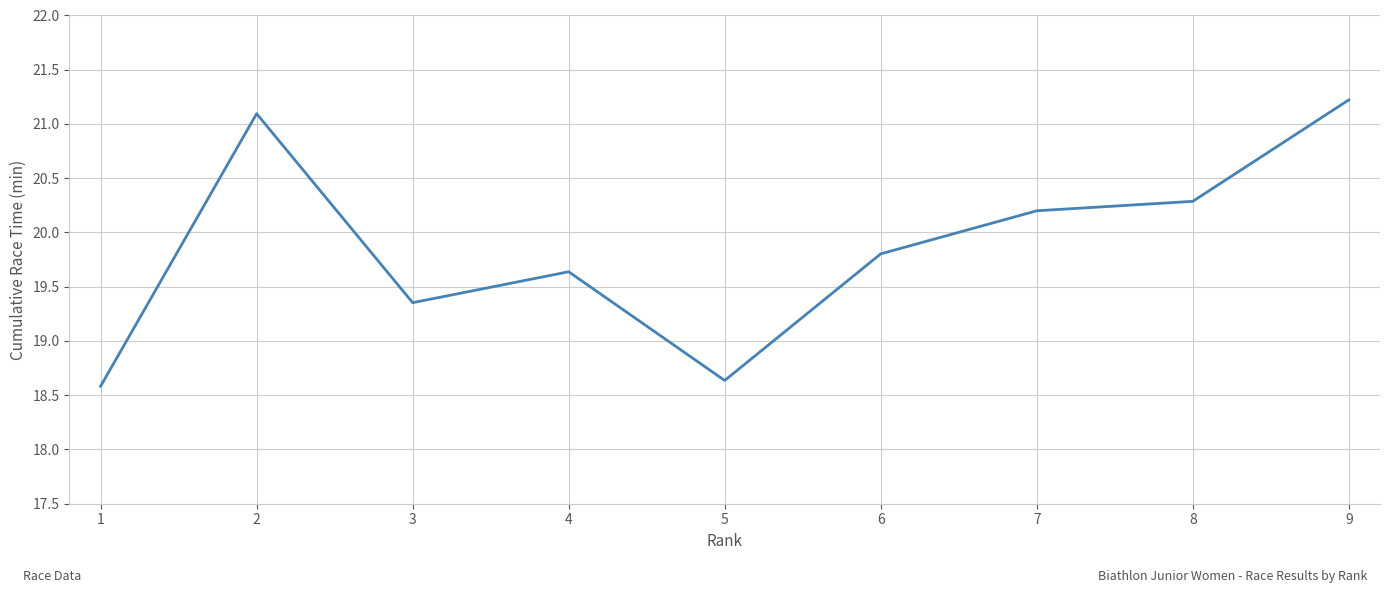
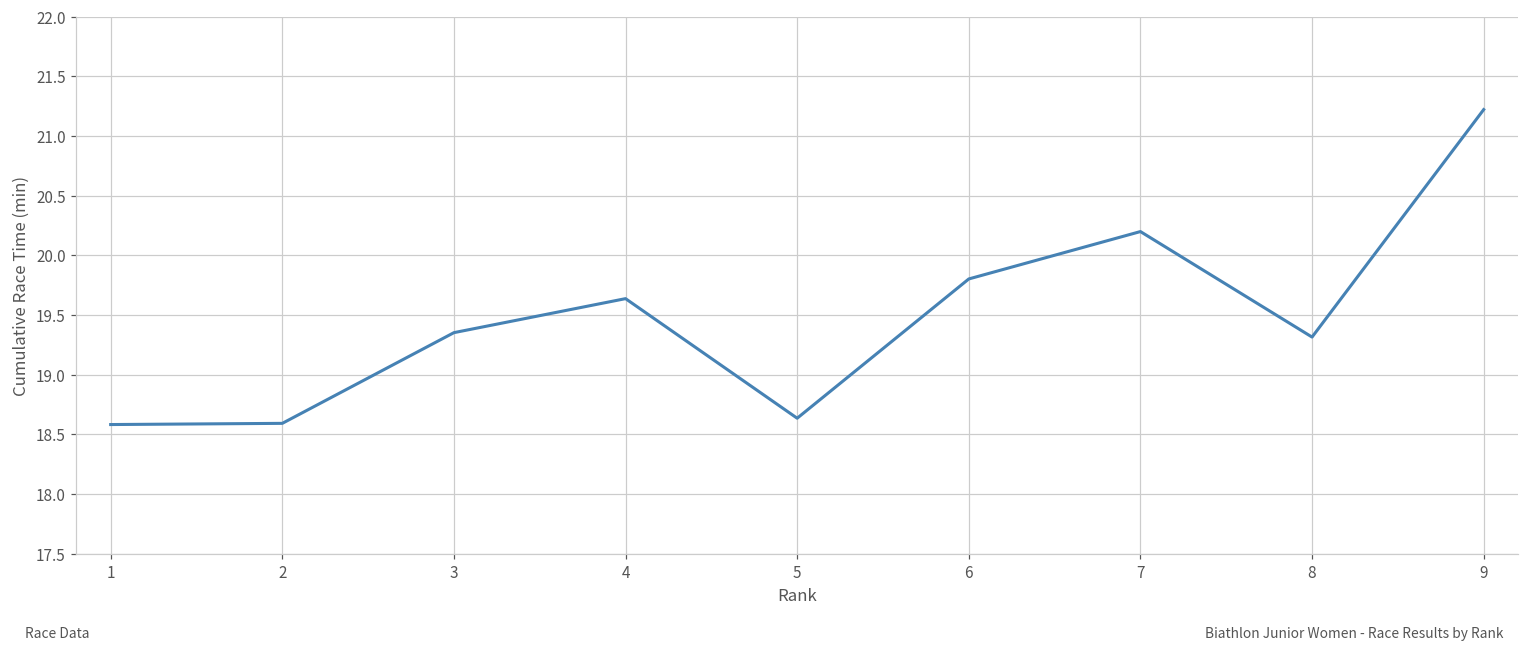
2: 21.10 -> 18.59
8: 20.29 -> 19.32
